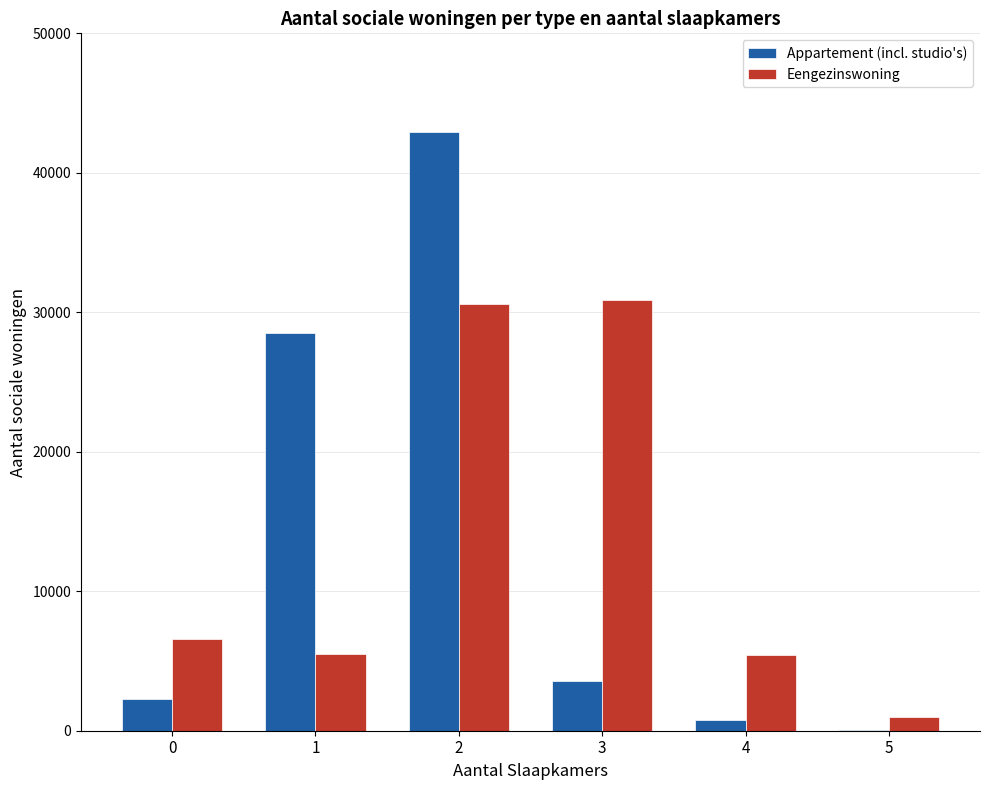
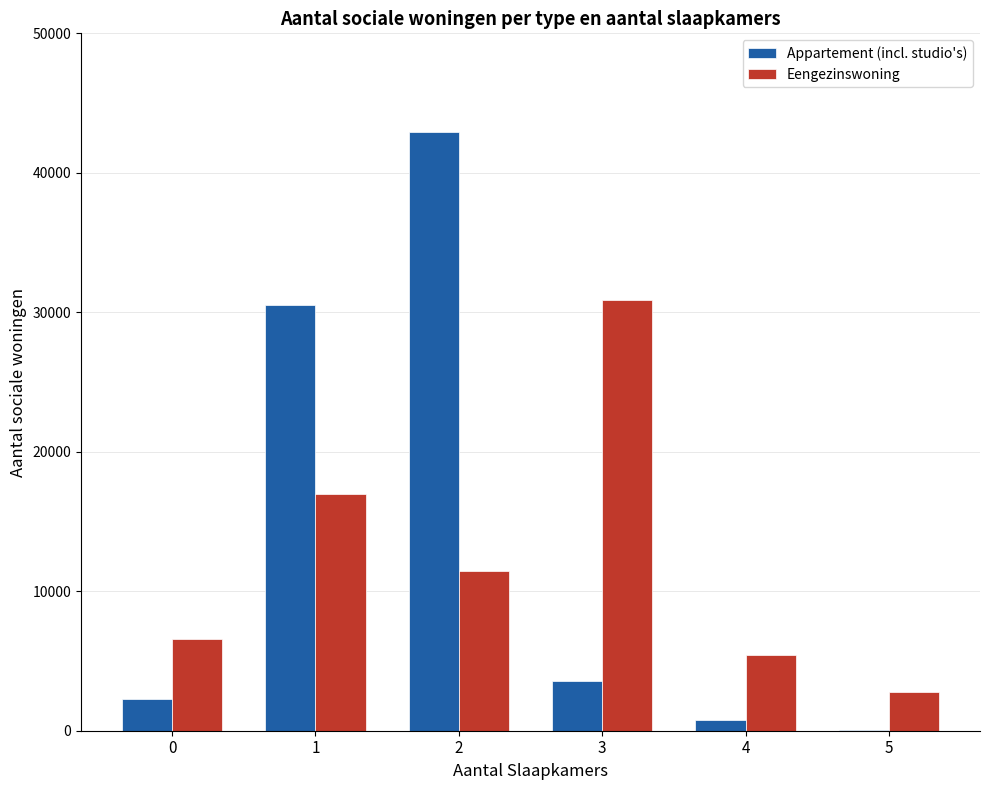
Appartement (incl. studio's), 1: 28500 -> 30500
Eengezinswoning, 1: 5500 -> 17000
Eengezinswoning, 2: 30600 -> 11500
Eengezinswoning, 5: 1000 -> 2800
